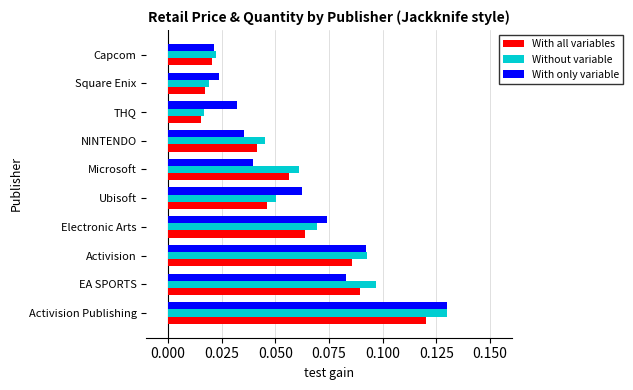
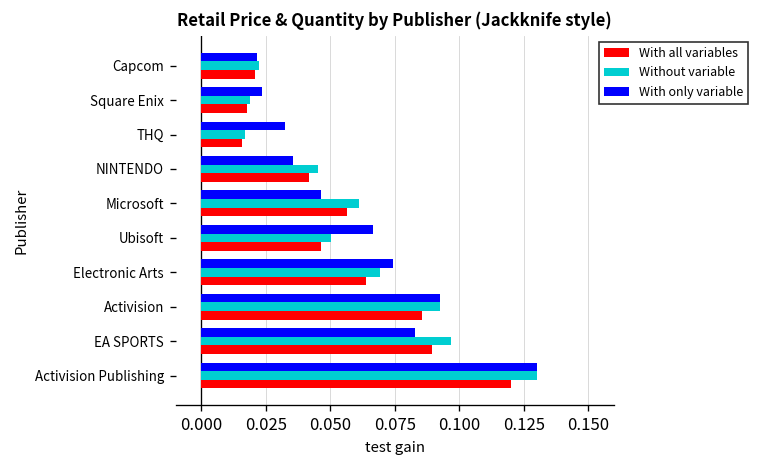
With only variable, Microsoft: 0.040 -> 0.046
With only variable, Ubisoft: 0.062 -> 0.067
